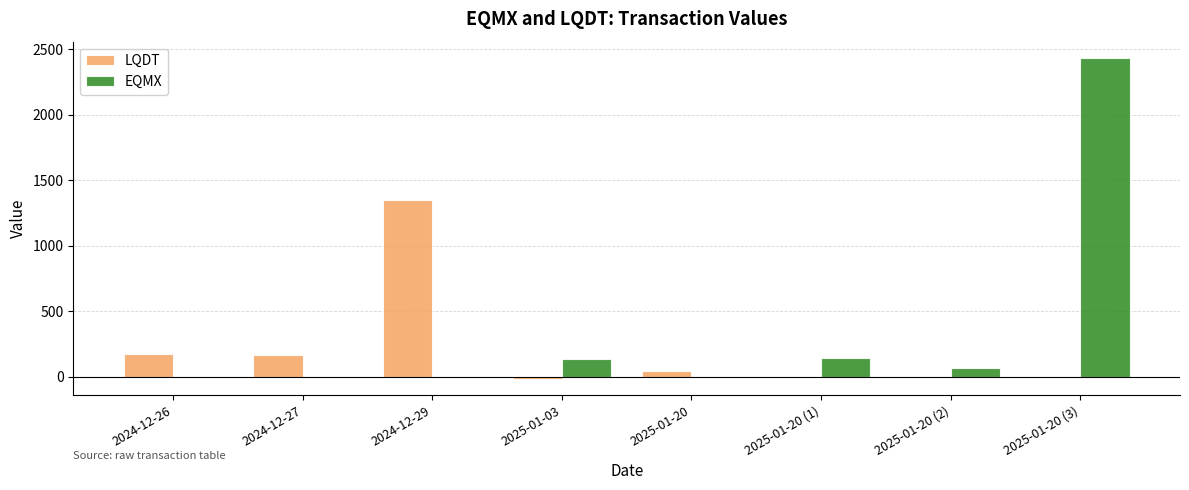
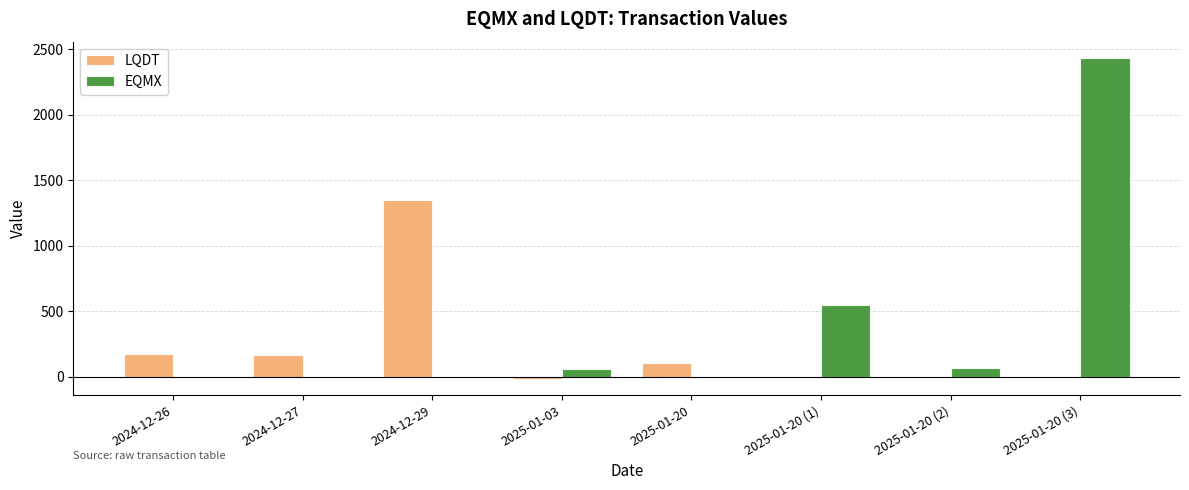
EQMX, 2025-01-03: 140 -> 60
LQDT, 2025-01-20: 40 -> 100
EQMX, 2025-01-20 (1): 140 -> 550
